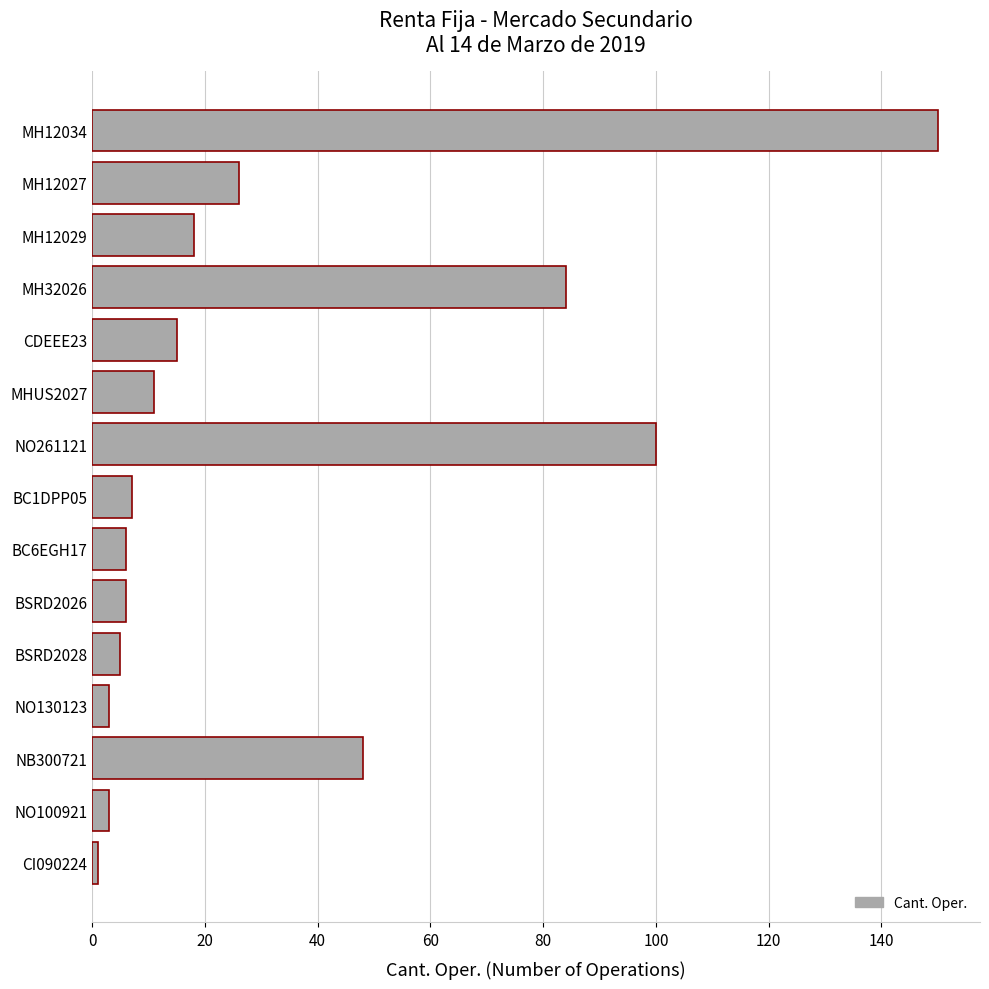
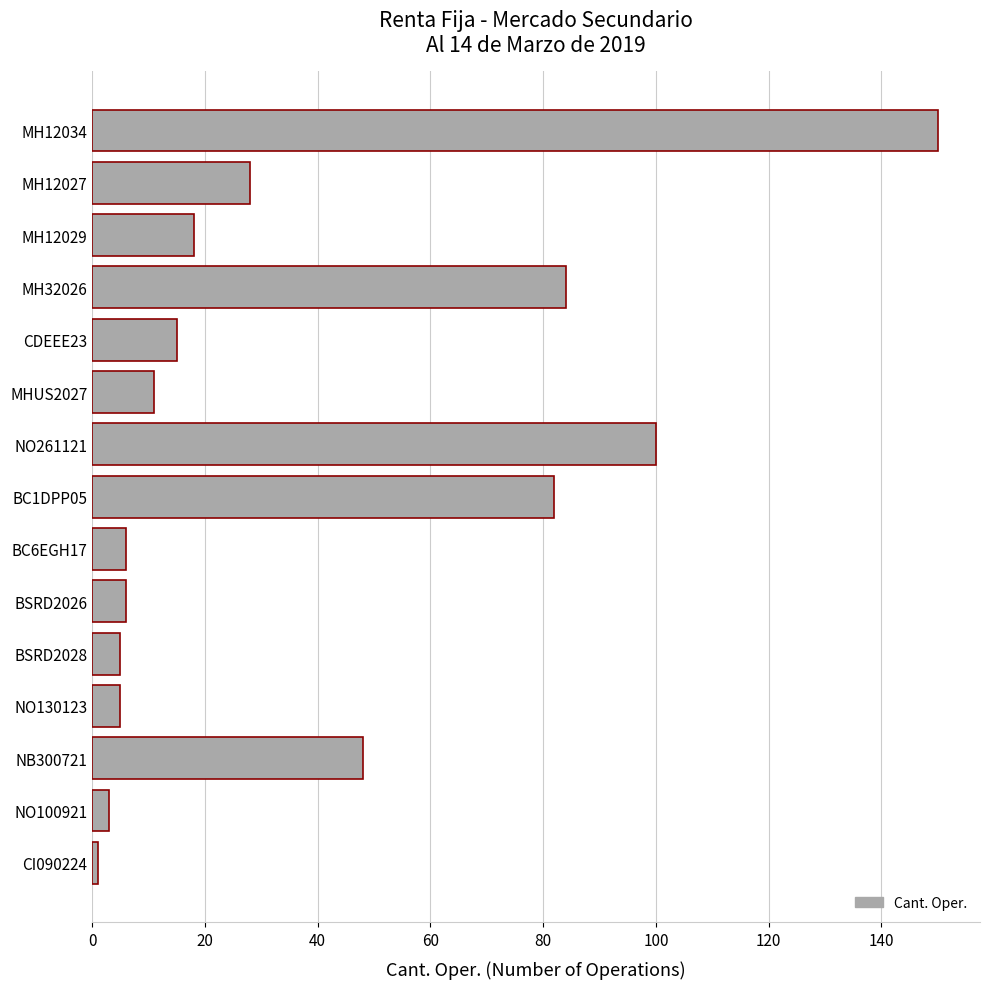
MH12027: 26 -> 28
BC1DPP05: 7 -> 82
NO130123: 3 -> 5
